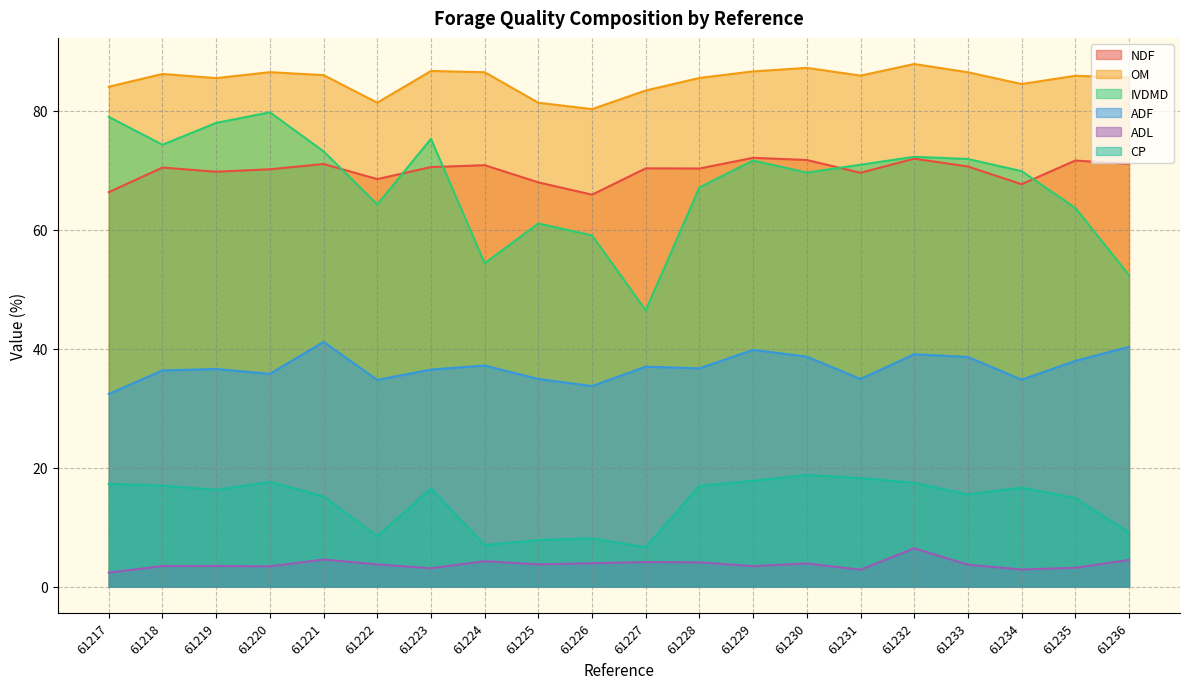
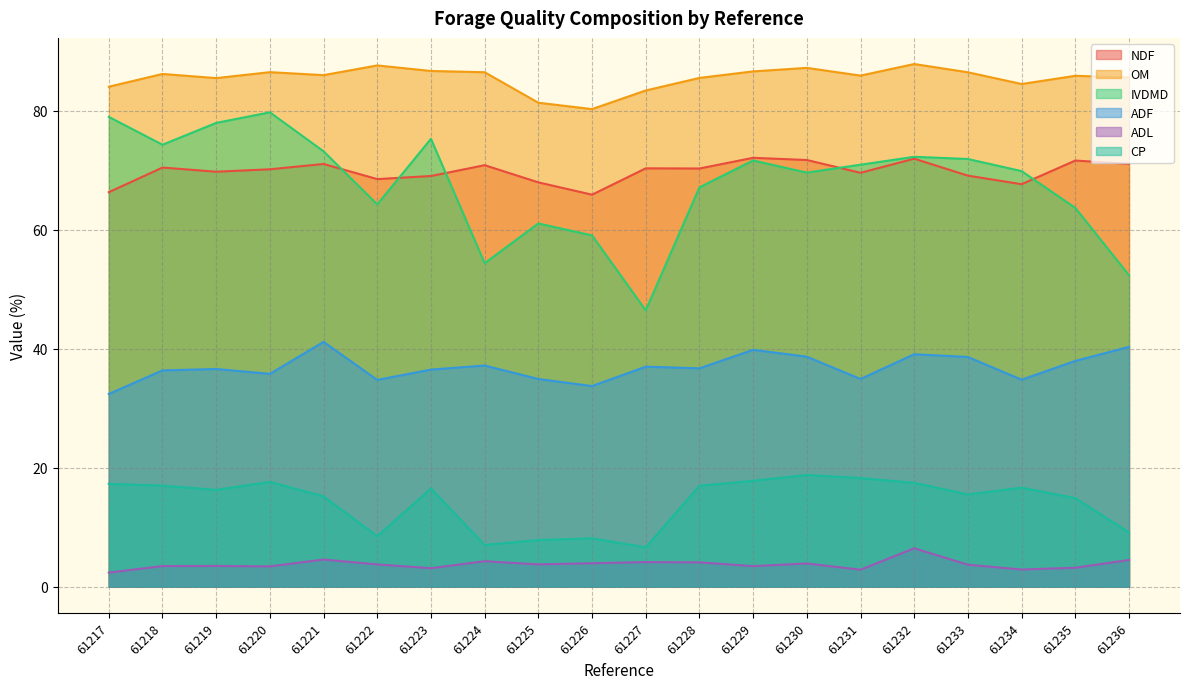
OM, 61222: 81 -> 88
NDF, 61223: 71 -> 69
NDF, 61233: 71 -> 69
